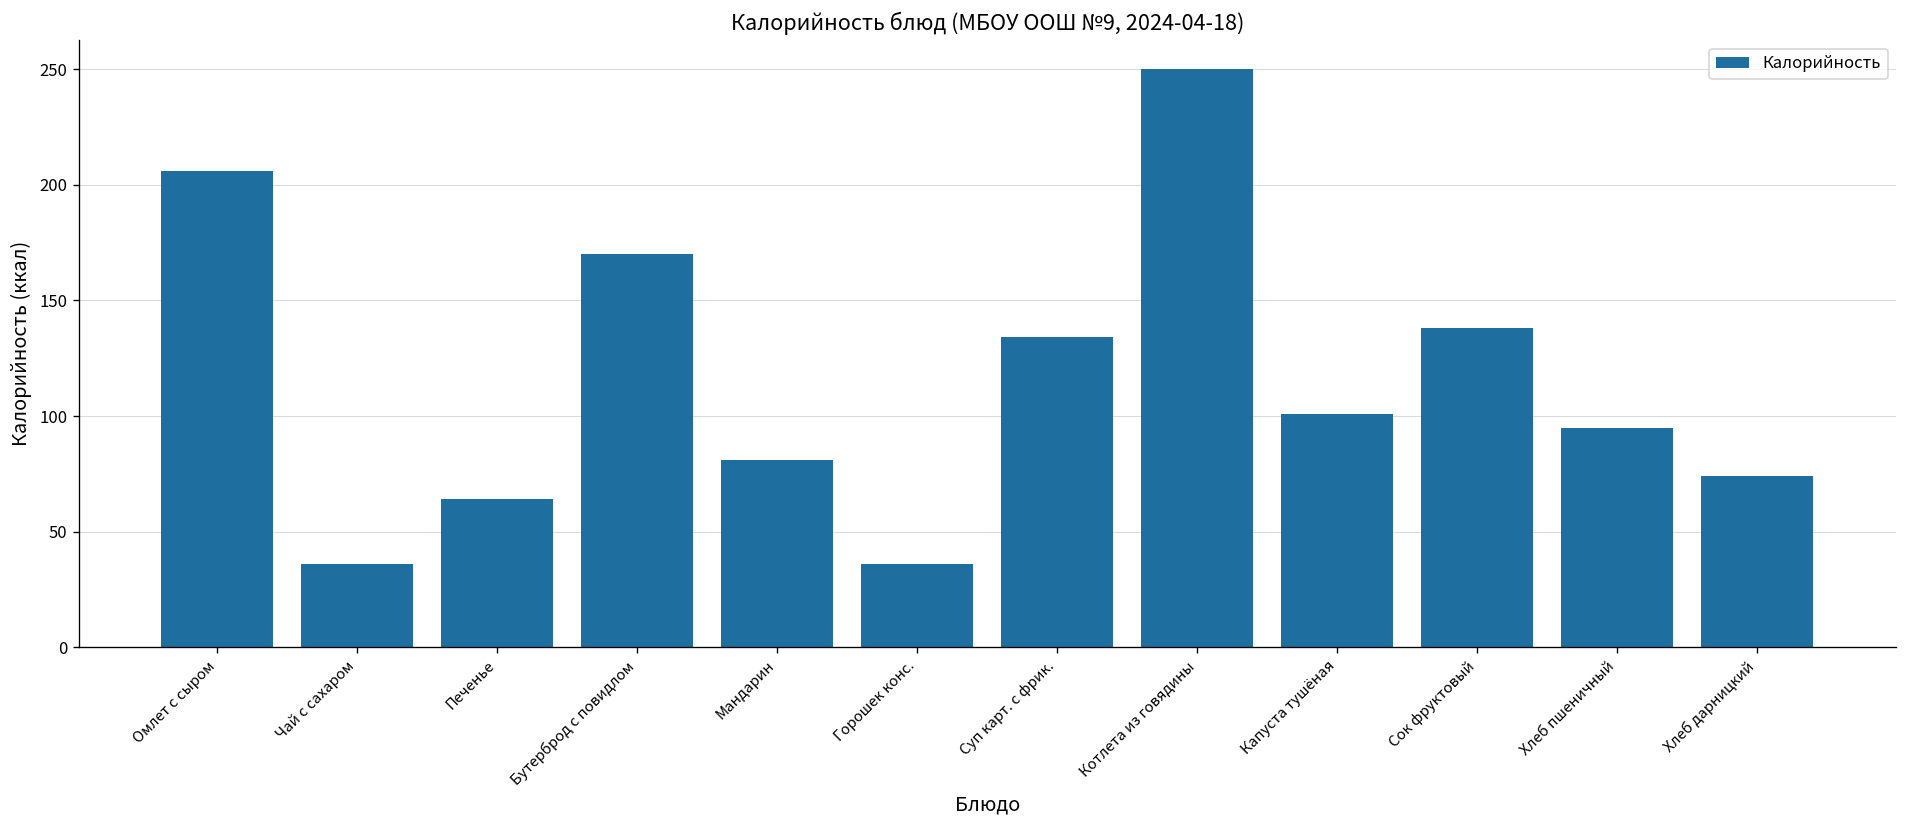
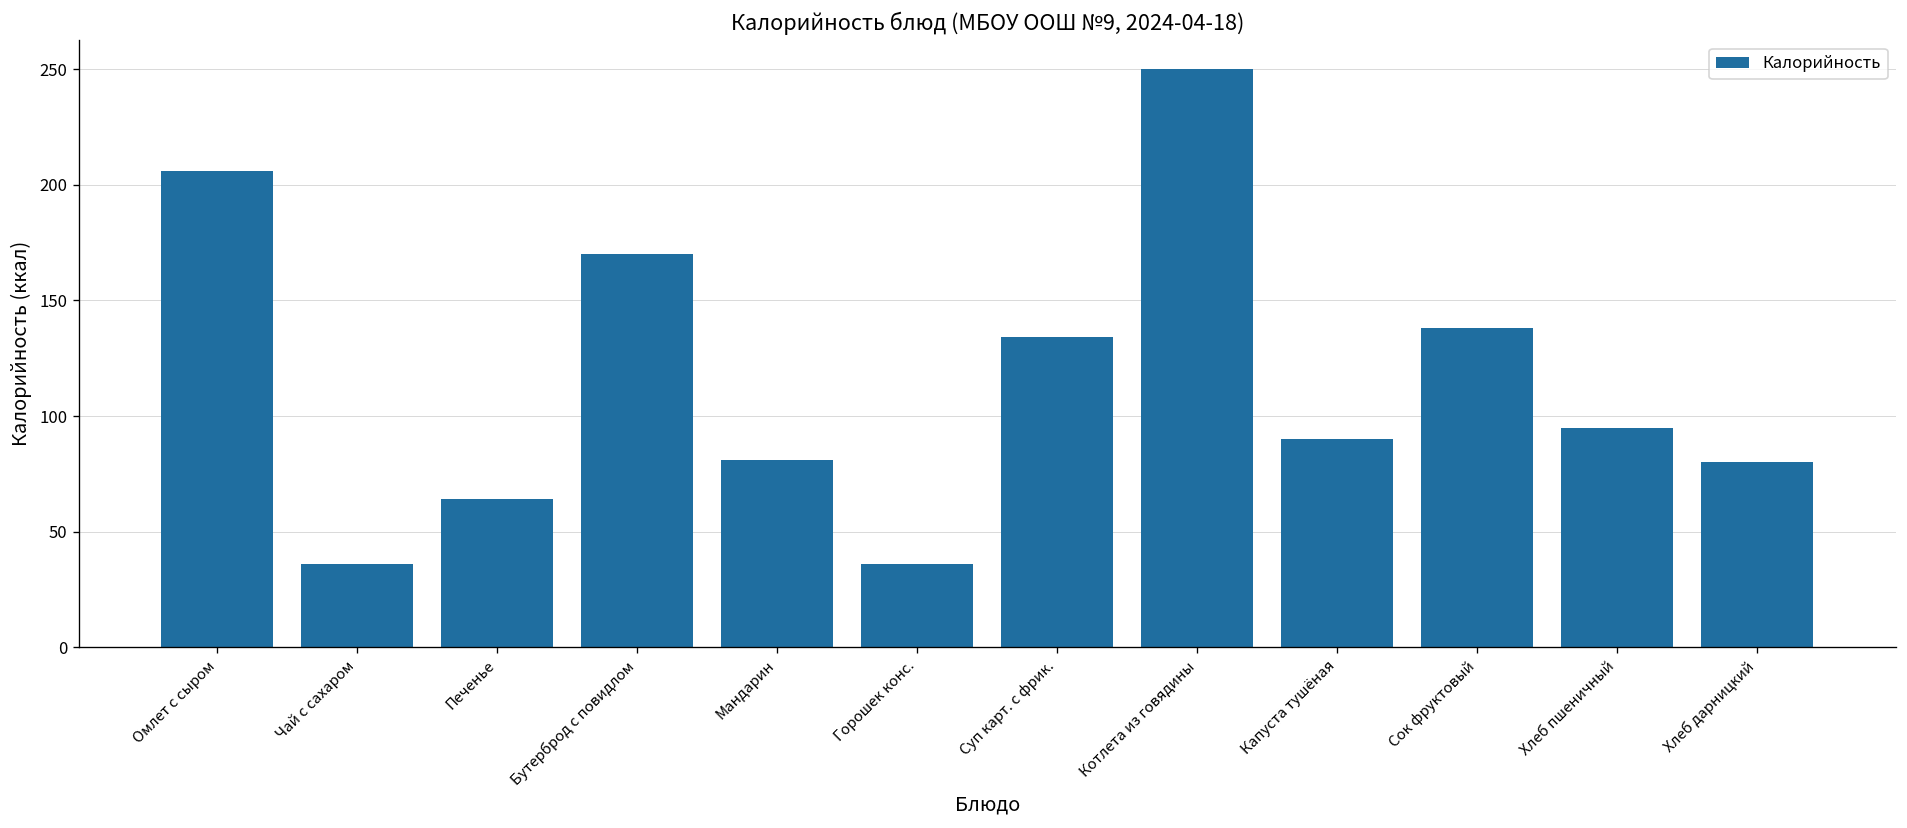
Капуста тушёная: 101 -> 90
Хлеб дарницкий: 74 -> 80
